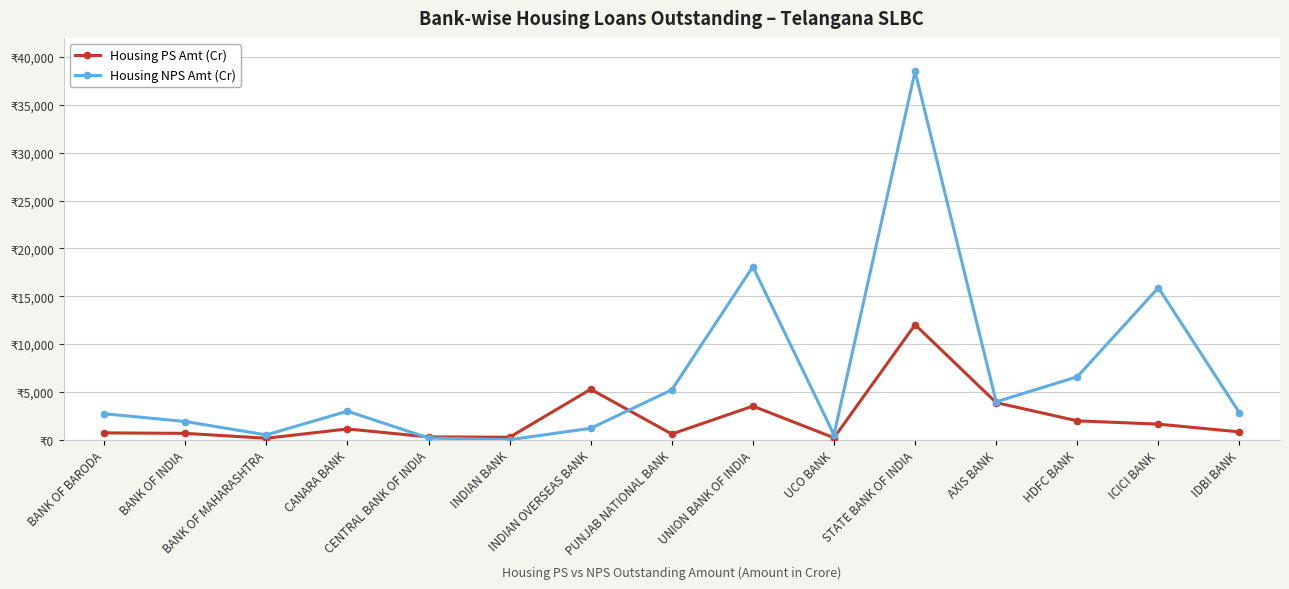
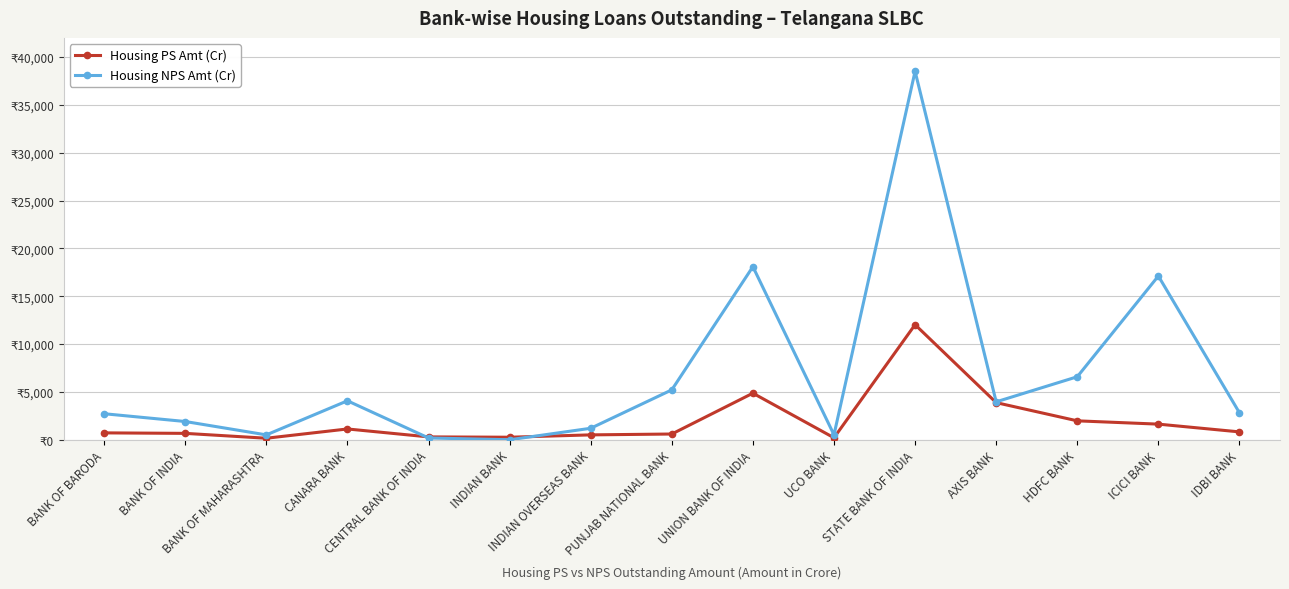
Housing NPS Amt (Cr), CANARA BANK: ₹3,000 -> ₹4,000
Housing PS Amt (Cr), INDIAN OVERSEAS BANK: ₹5,000 -> ₹1,000
Housing PS Amt (Cr), UNION BANK OF INDIA: ₹4,000 -> ₹5,000
Housing NPS Amt (Cr), ICICI BANK: ₹16,000 -> ₹17,000
